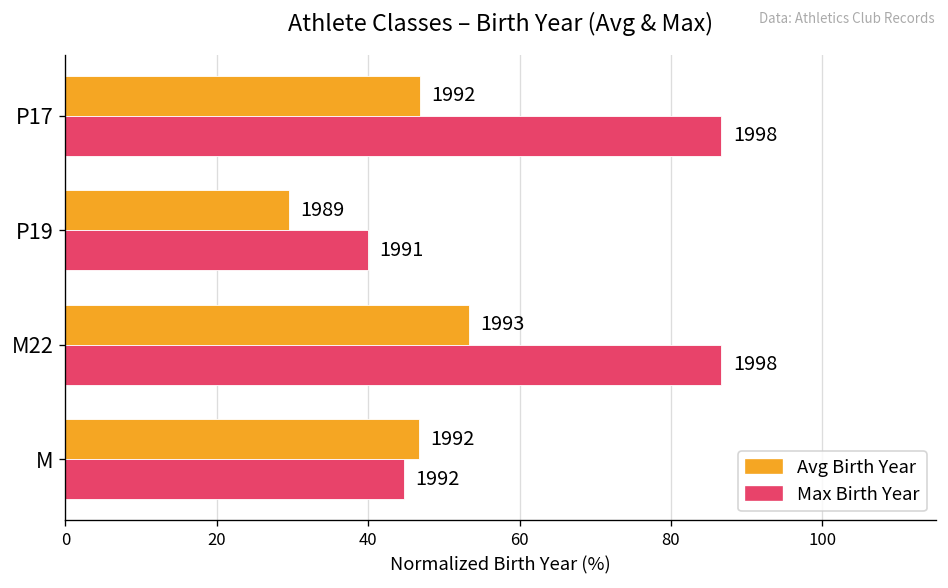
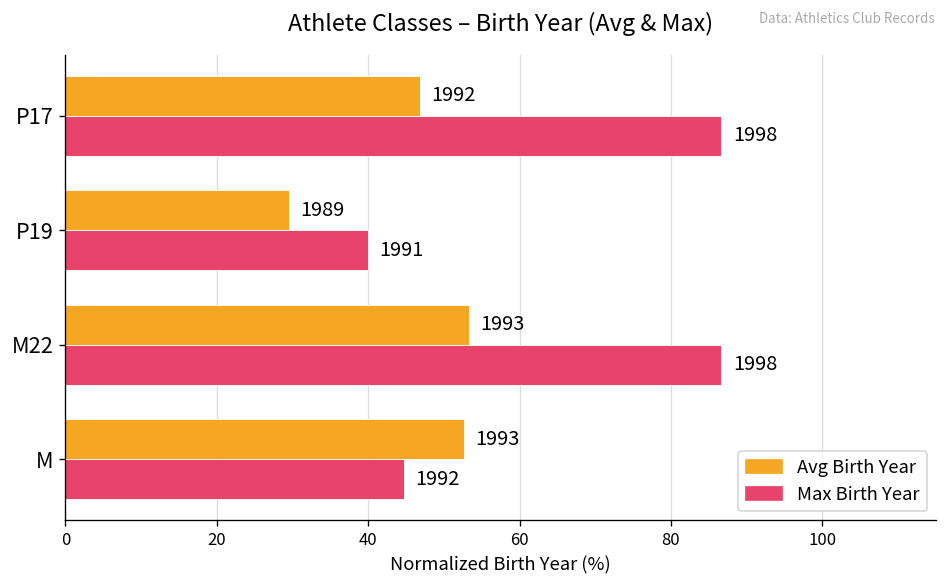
Avg Birth Year, M: 1992 -> 1993
